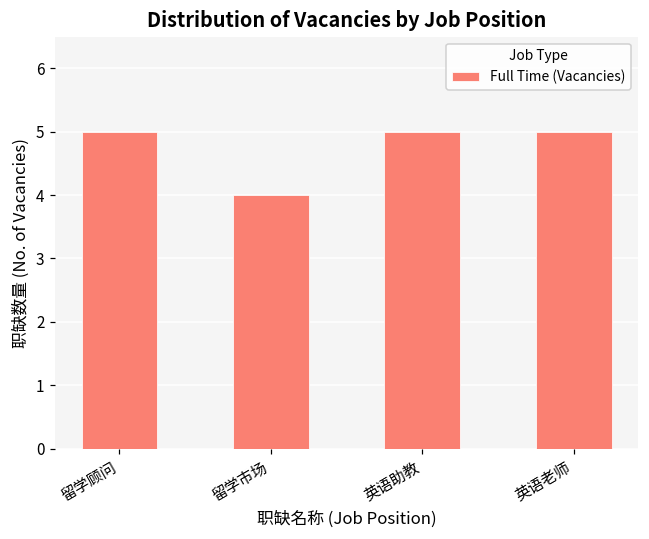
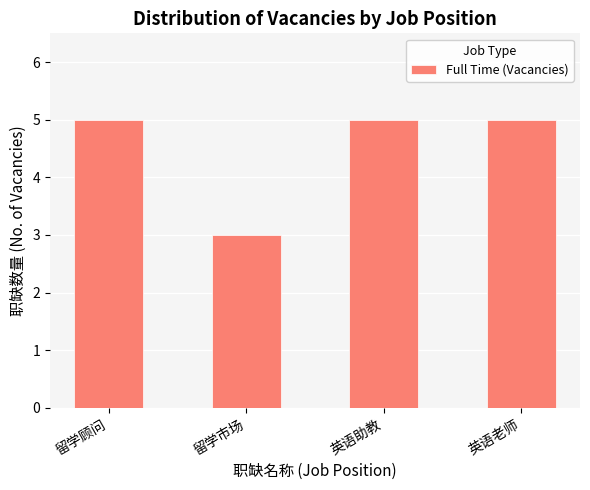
留学市场: 4 -> 3
